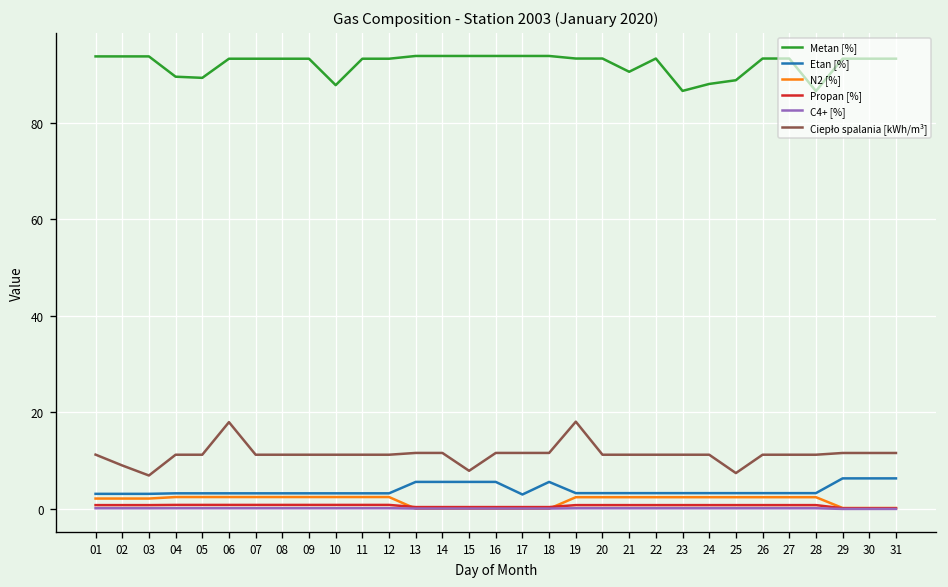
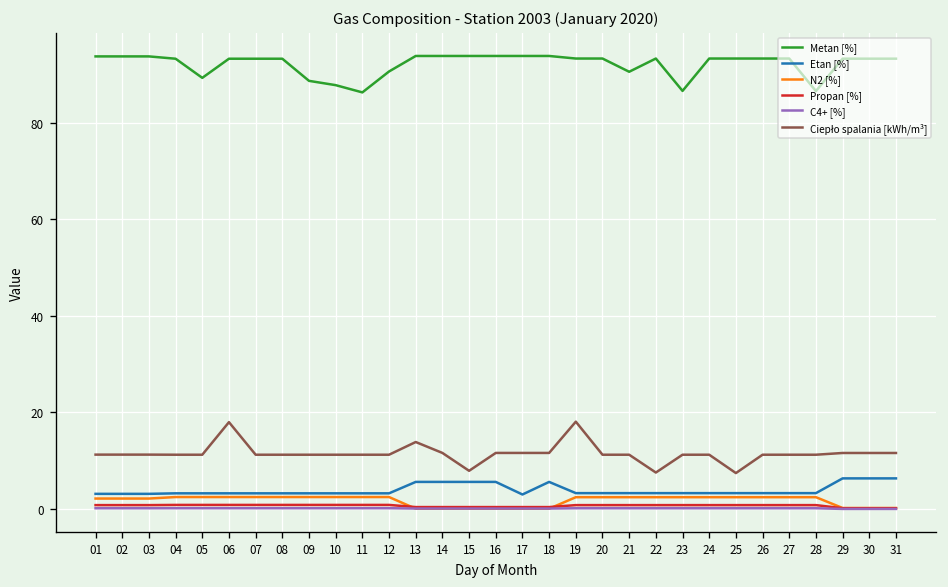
Ciepło spalania [kWh/m³], 02: 9 -> 11
Ciepło spalania [kWh/m³], 03: 7 -> 11
Metan [%], 04: 89 -> 93
Metan [%], 09: 93 -> 89
Metan [%], 11: 93 -> 86
Metan [%], 12: 93 -> 91
Ciepło spalania [kWh/m³], 13: 12 -> 14
Ciepło spalania [kWh/m³], 22: 11 -> 8
Metan [%], 24: 88 -> 93
Metan [%], 25: 89 -> 93
